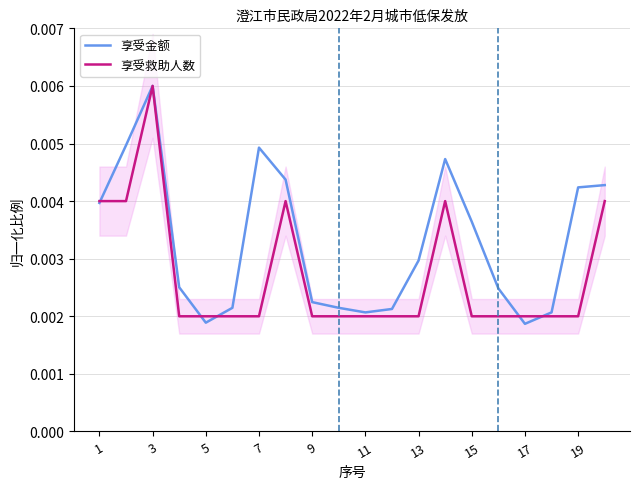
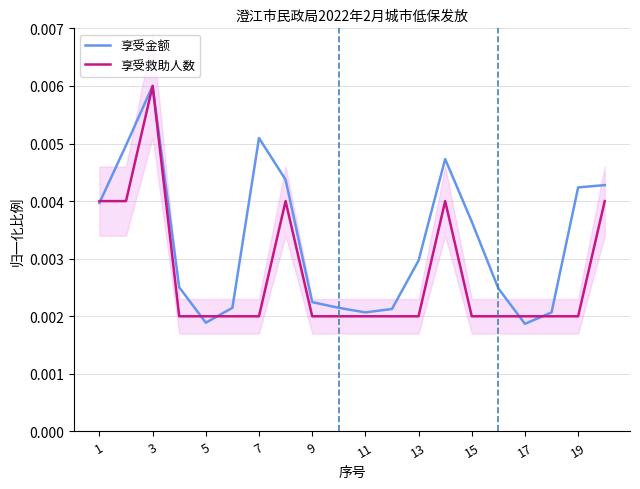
享受金额, 7: 0.0049 -> 0.0051
